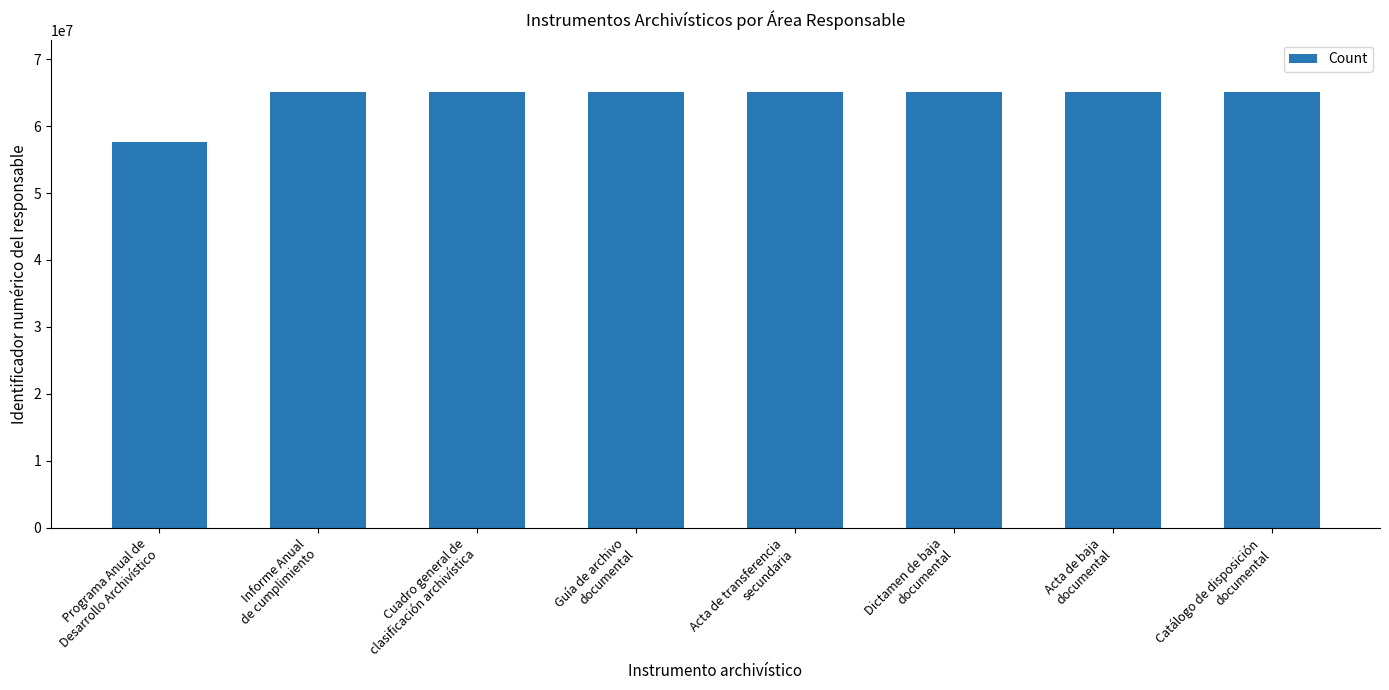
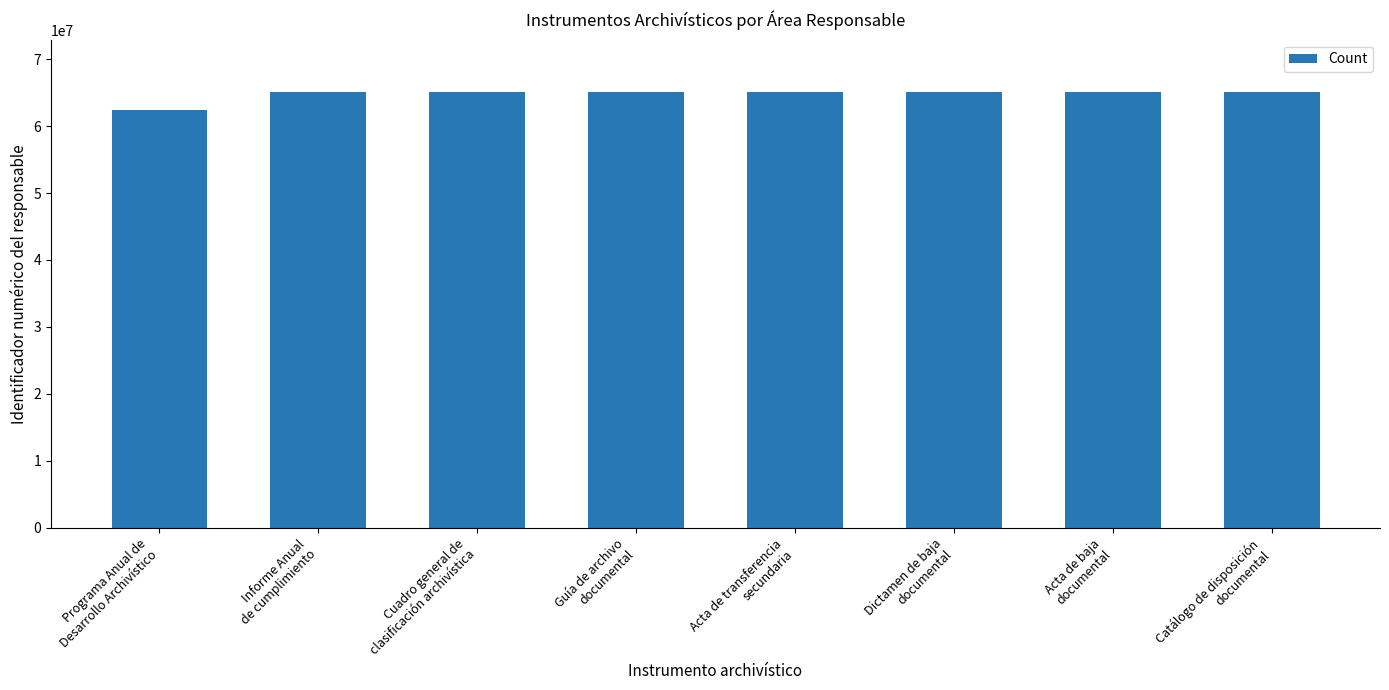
Programa Anual de Desarrollo Archivístico: 58000000 -> 62000000
